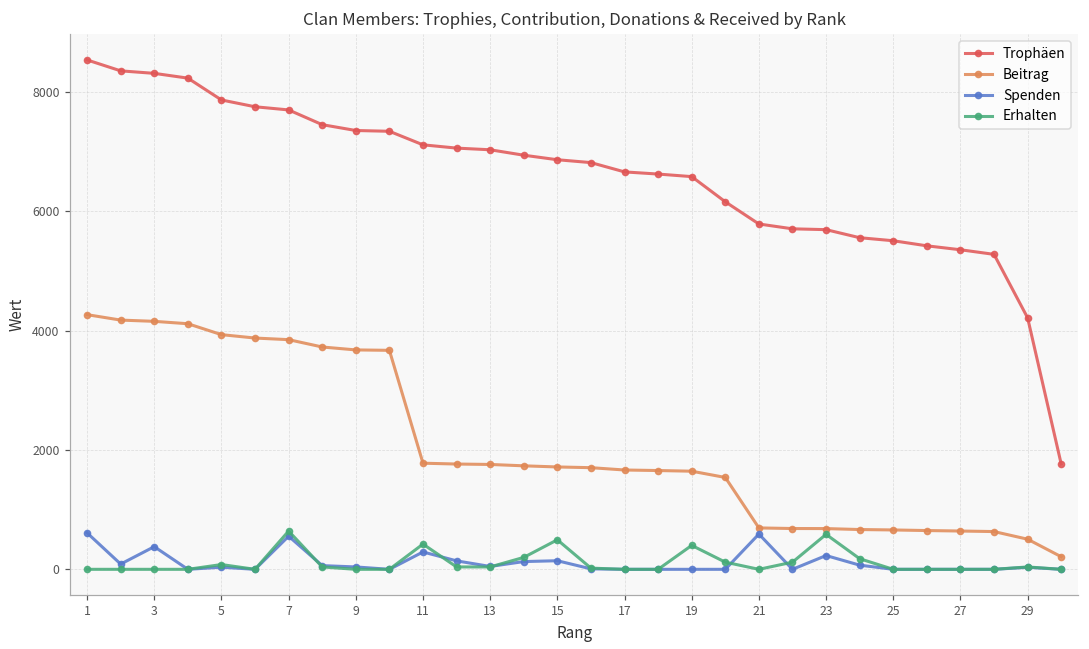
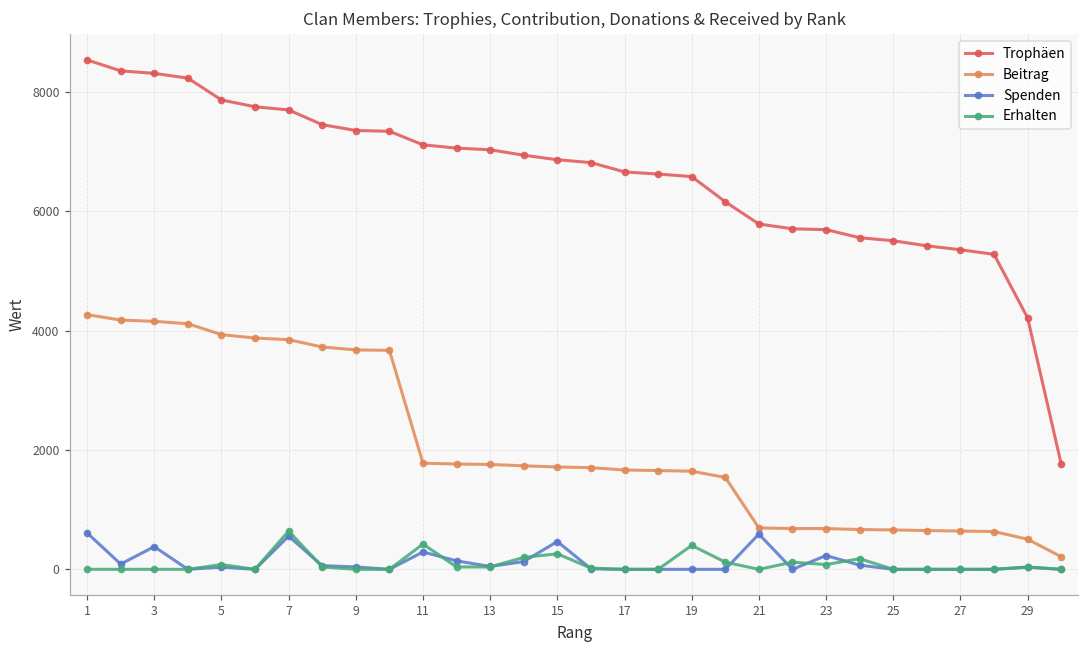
Spenden, 15: 100 -> 500
Erhalten, 15: 500 -> 300
Erhalten, 23: 600 -> 100
